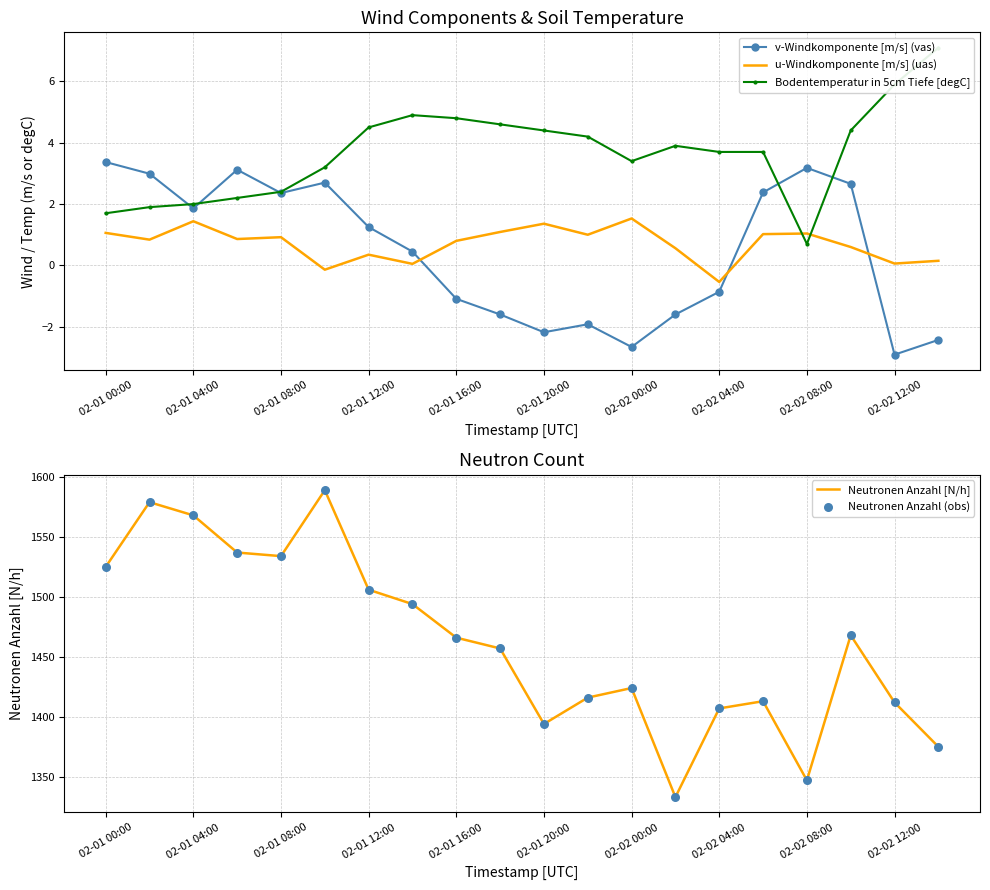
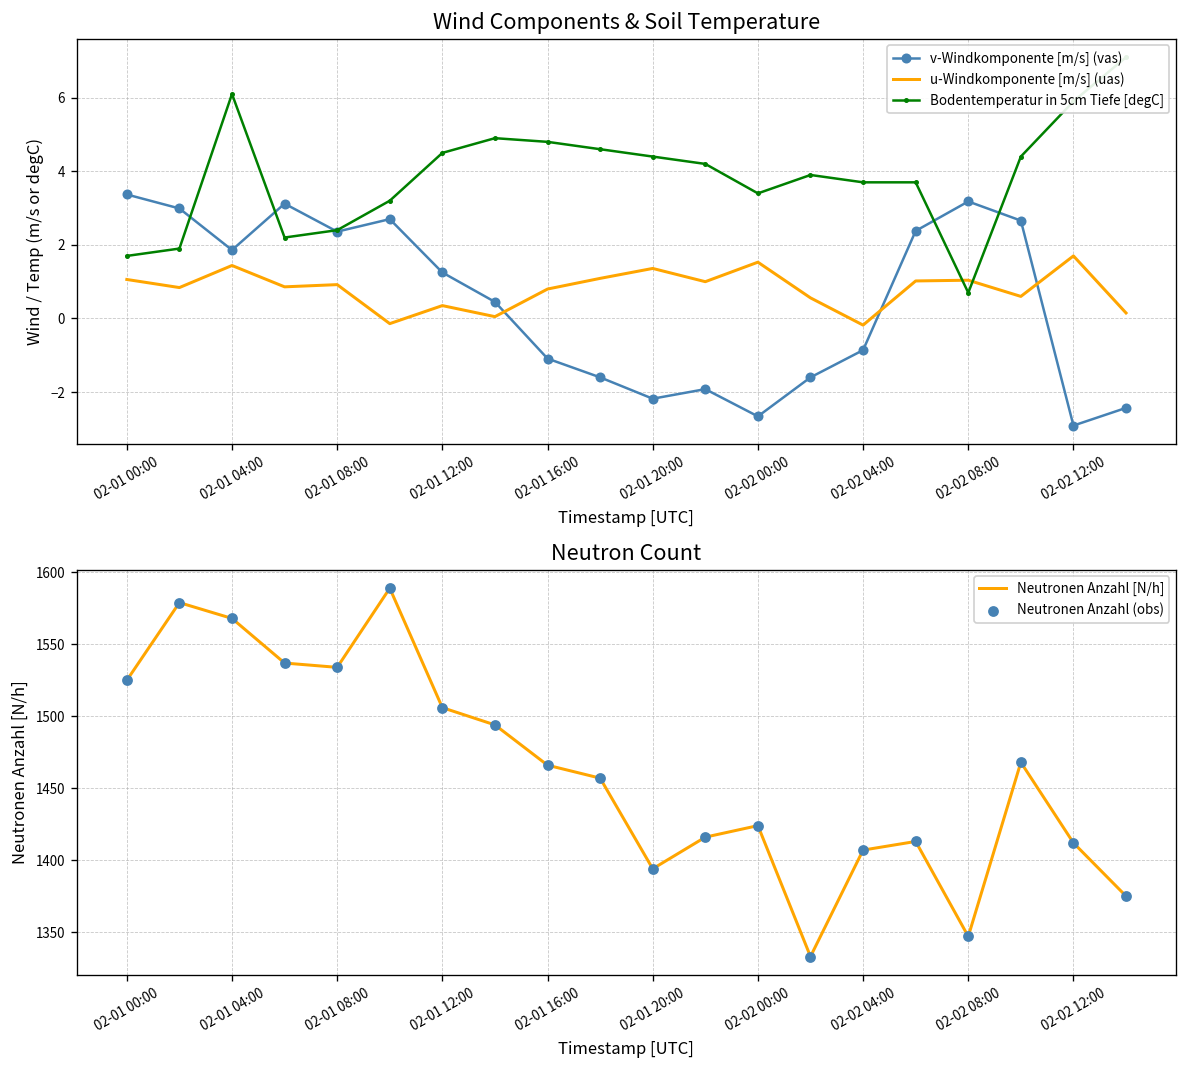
Wind Components & Soil Temperature, Bodentemperatur in 5cm Tiefe [degC], 02-01 04:00: 2.0 -> 6.1
Wind Components & Soil Temperature, u-Windkomponente [m/s] (uas), 02-02 04:00: -0.5 -> -0.2
Wind Components & Soil Temperature, u-Windkomponente [m/s] (uas), 02-02 12:00: 0.1 -> 1.7
